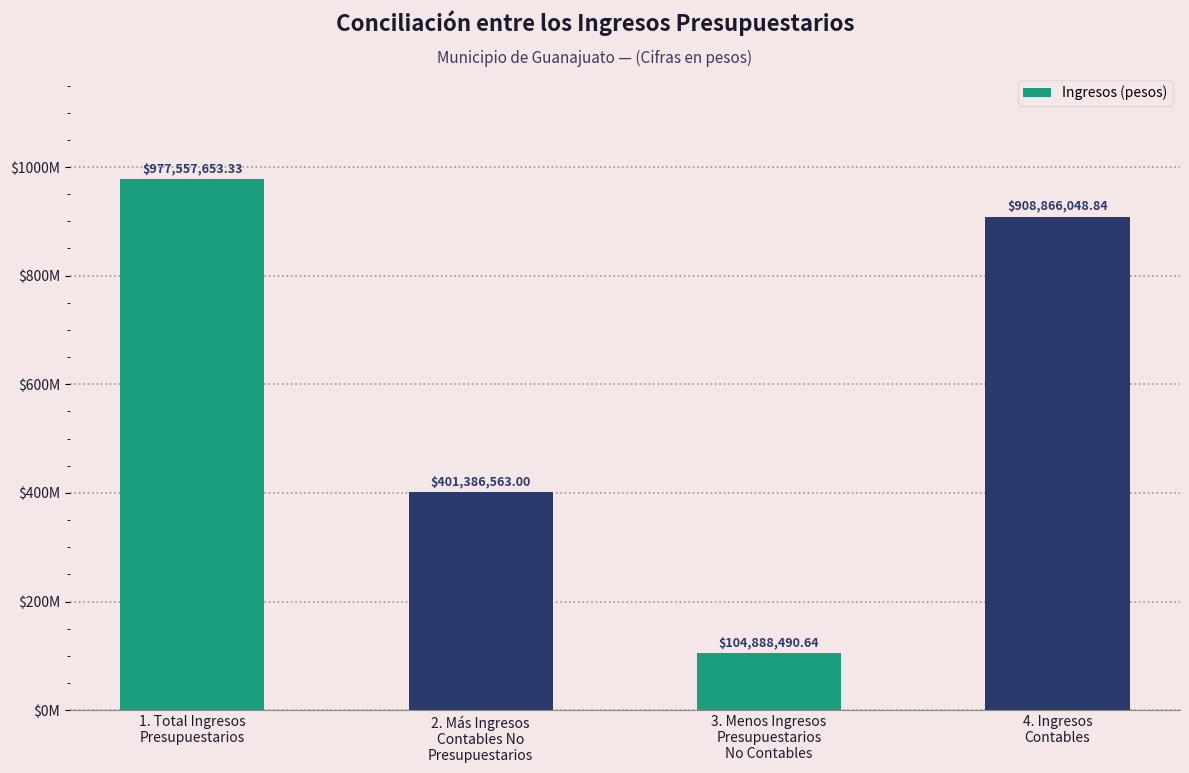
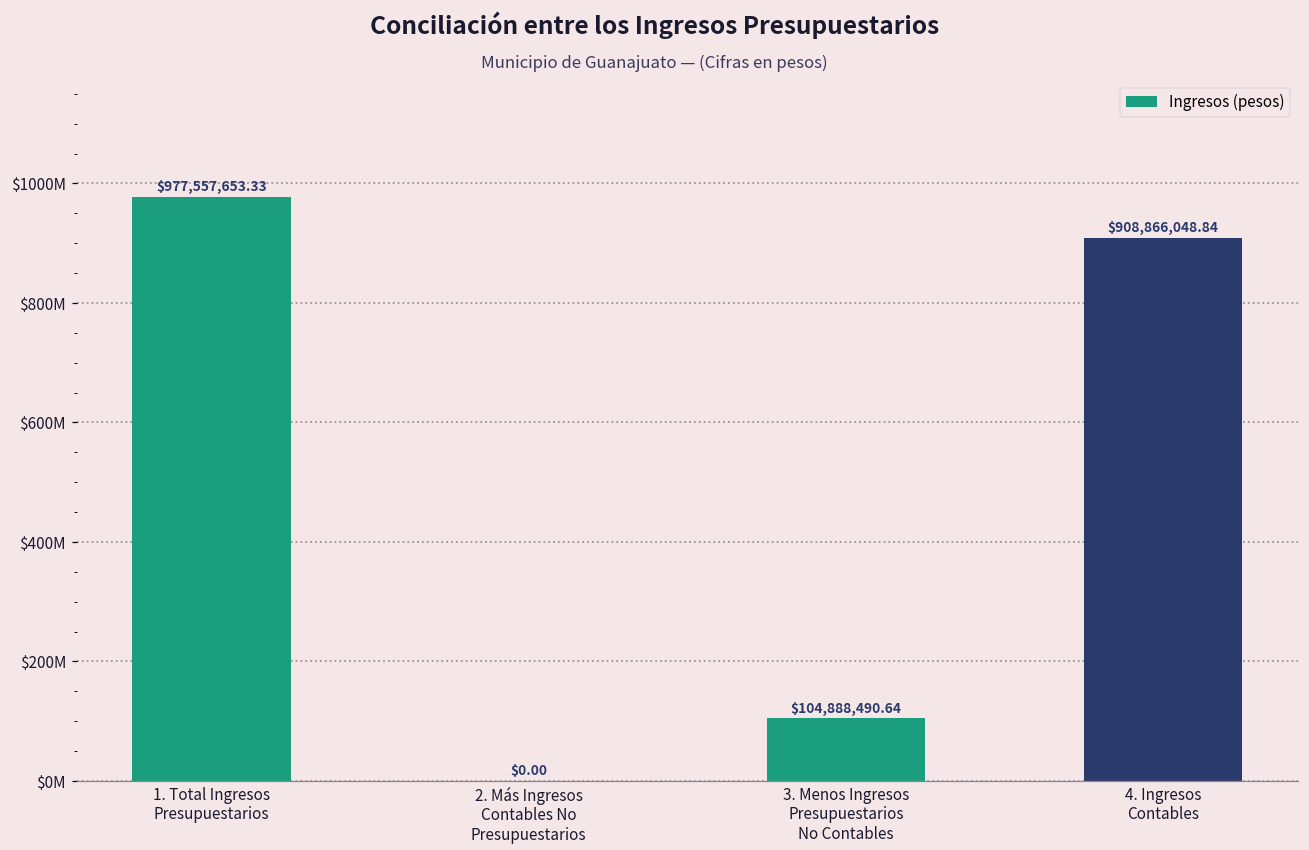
2. Más Ingresos Contables No Presupuestarios: $401,386,563.00 -> $0.00
